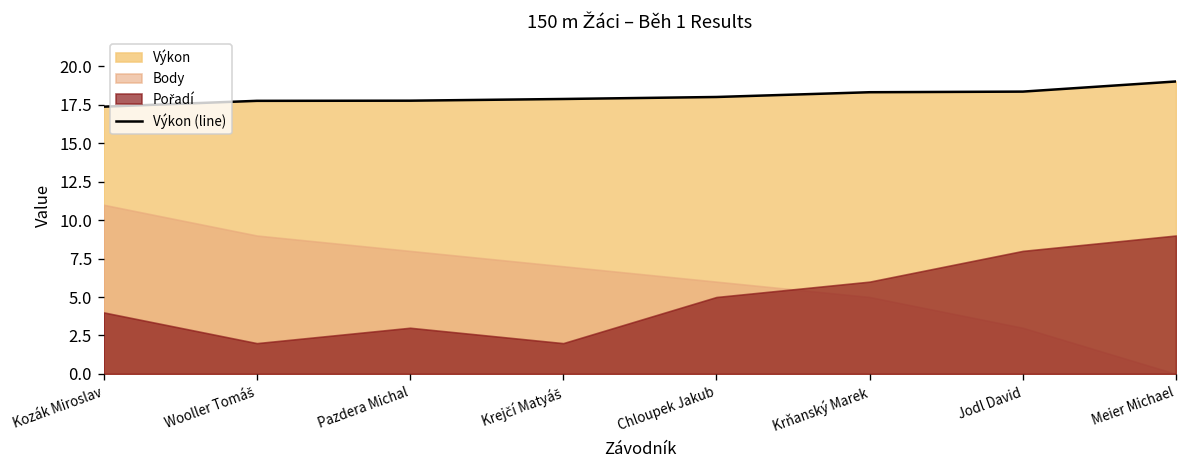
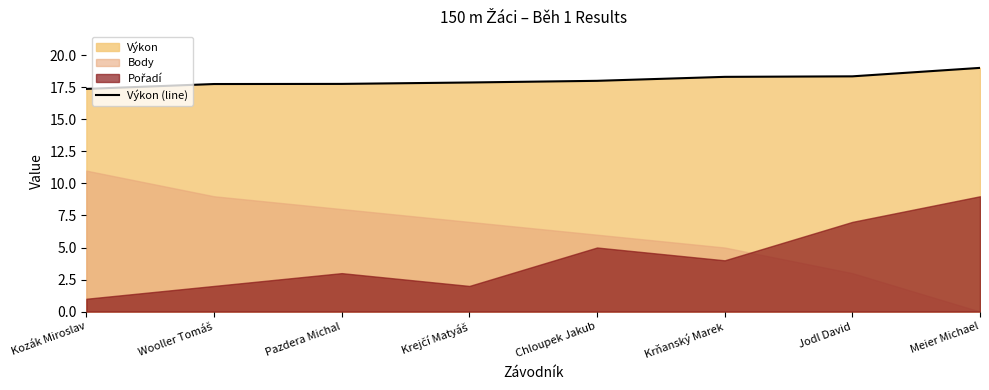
Pořadí, Kozák Miroslav: 4 -> 1
Pořadí, Krňanský Marek: 6 -> 4
Pořadí, Jodl David: 8 -> 7
